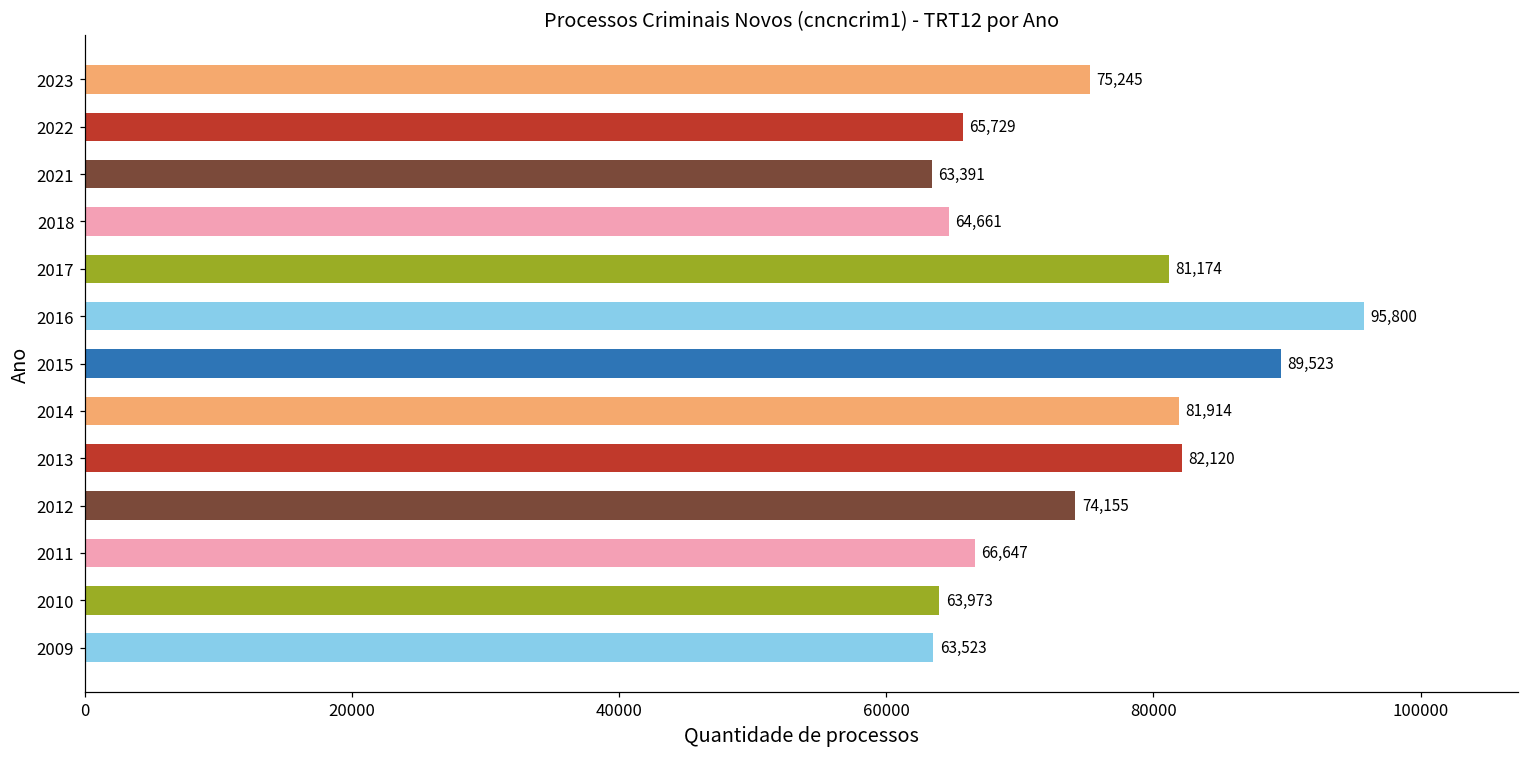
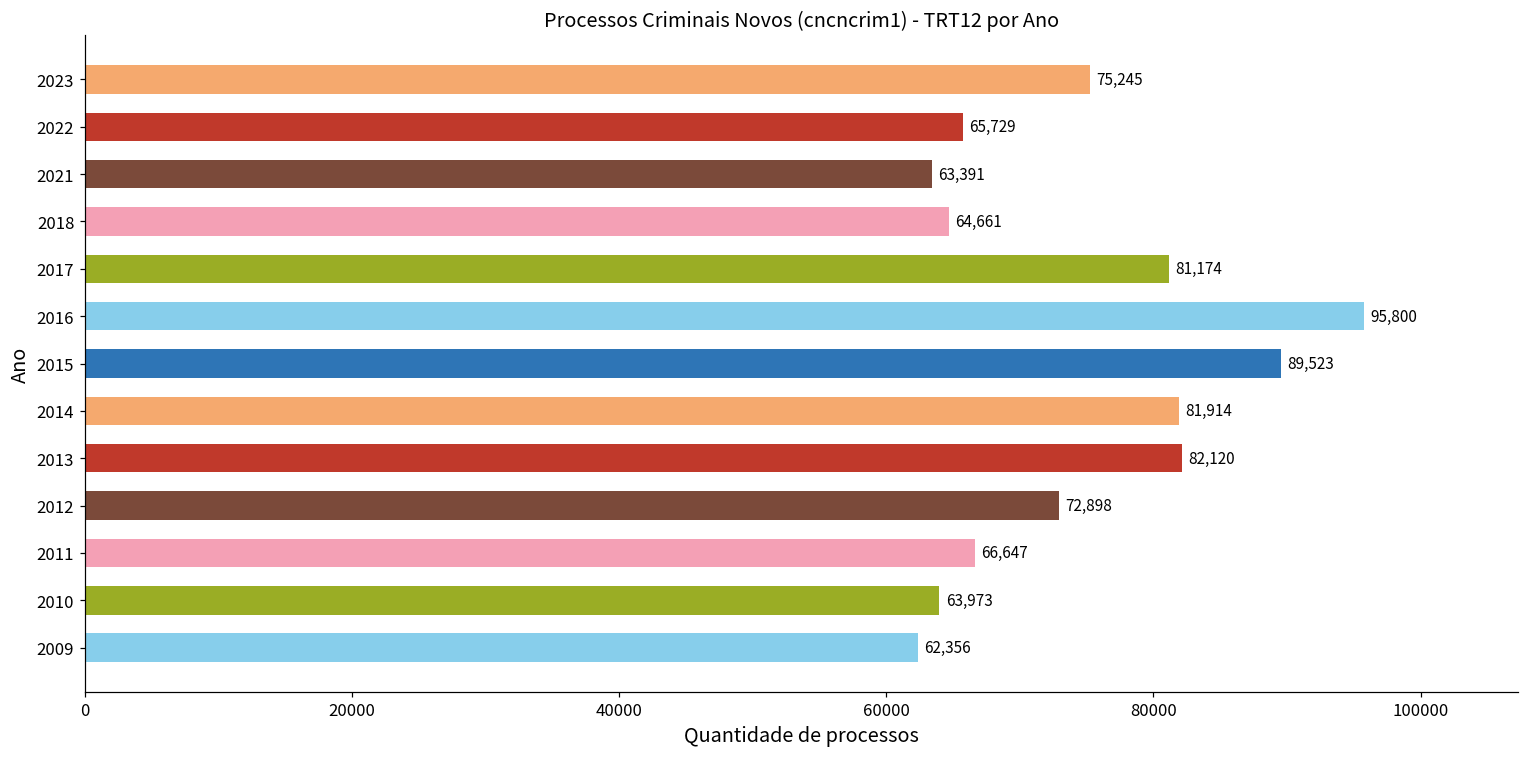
2012: 74,155 -> 72,898
2009: 63,523 -> 62,356
